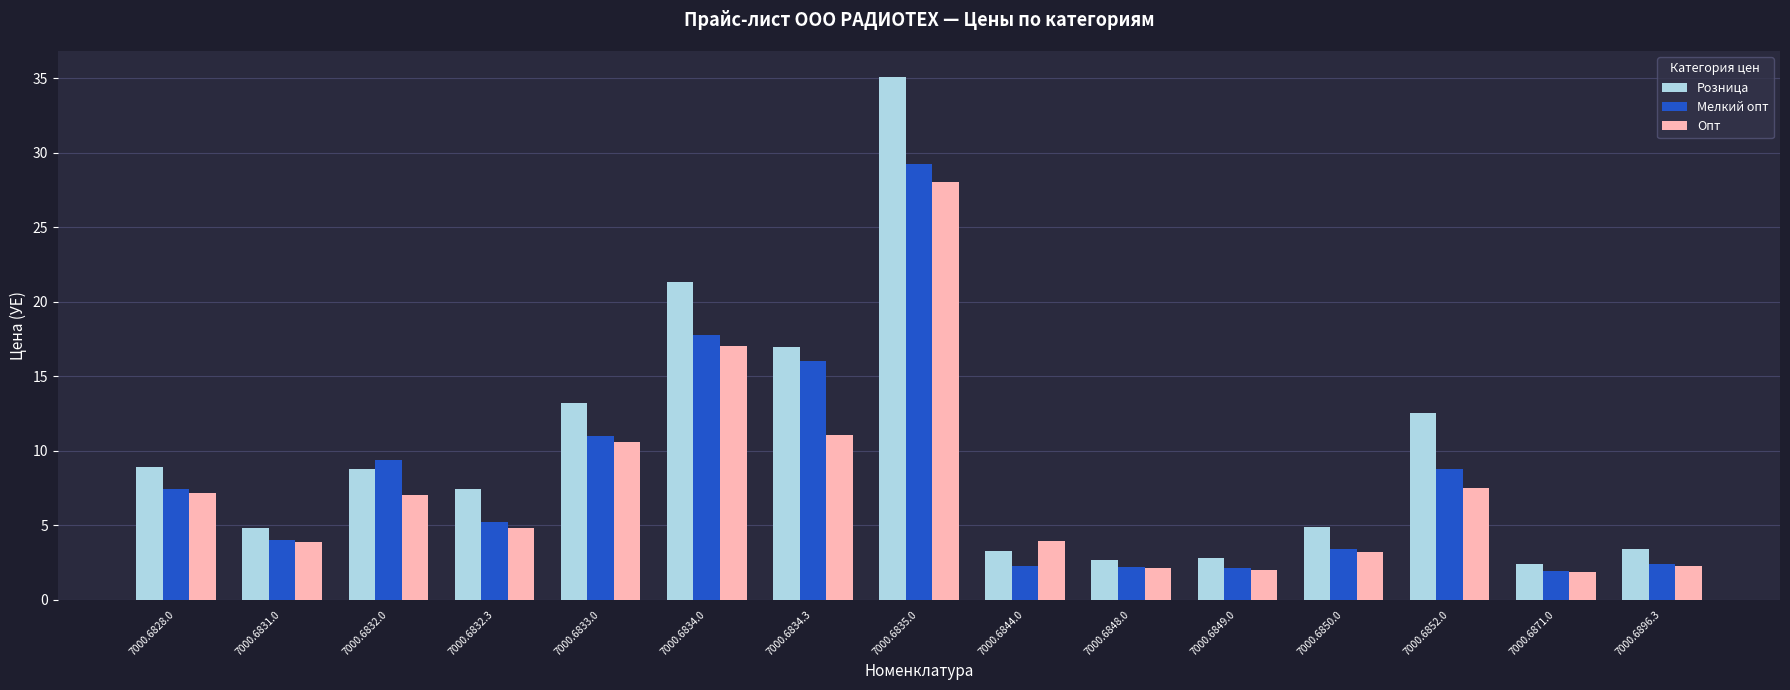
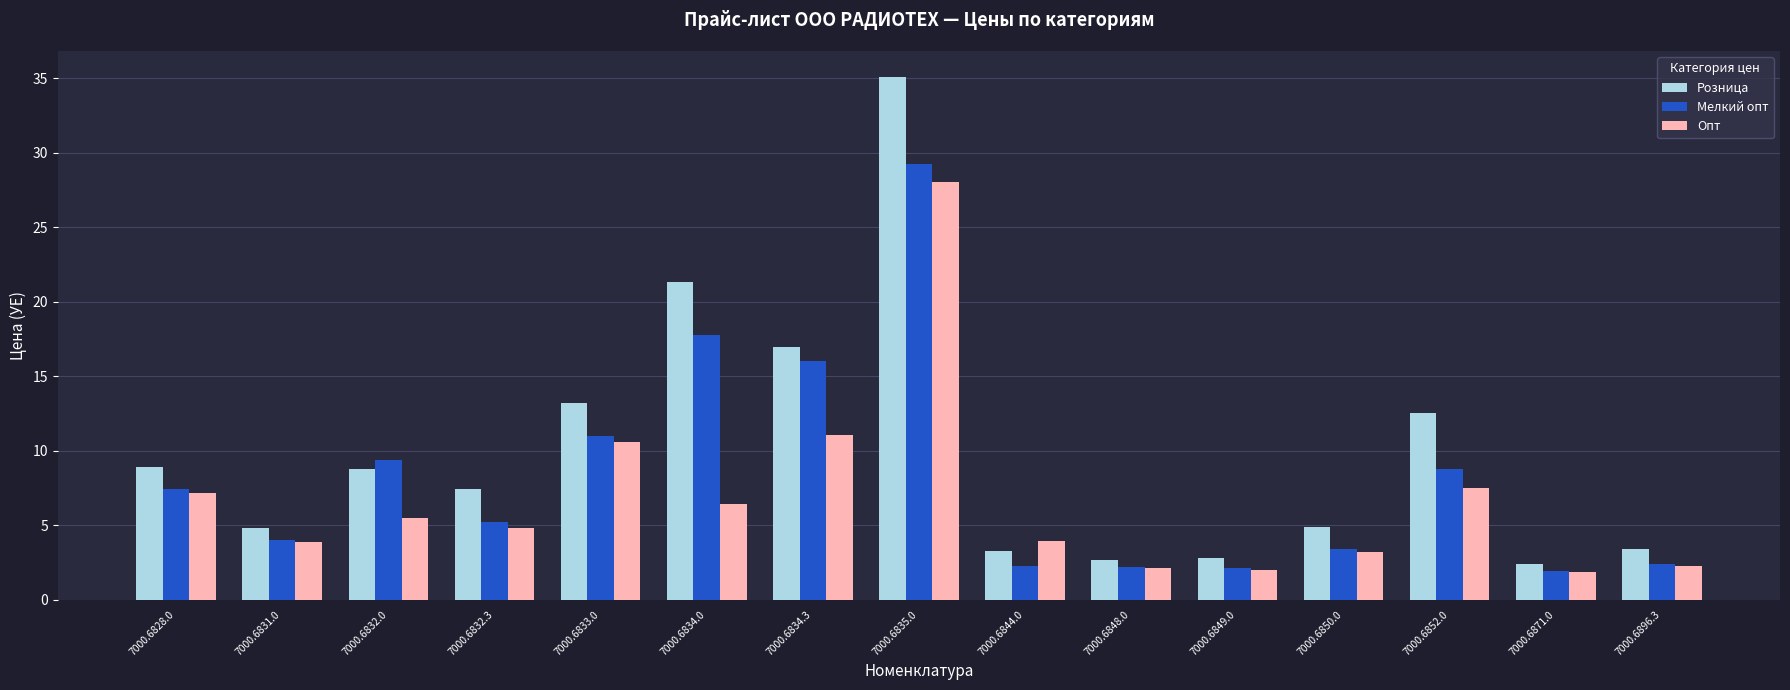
Опт, 7000.6832.0: 7.0 -> 5.5
Опт, 7000.6834.0: 17.1 -> 6.4
